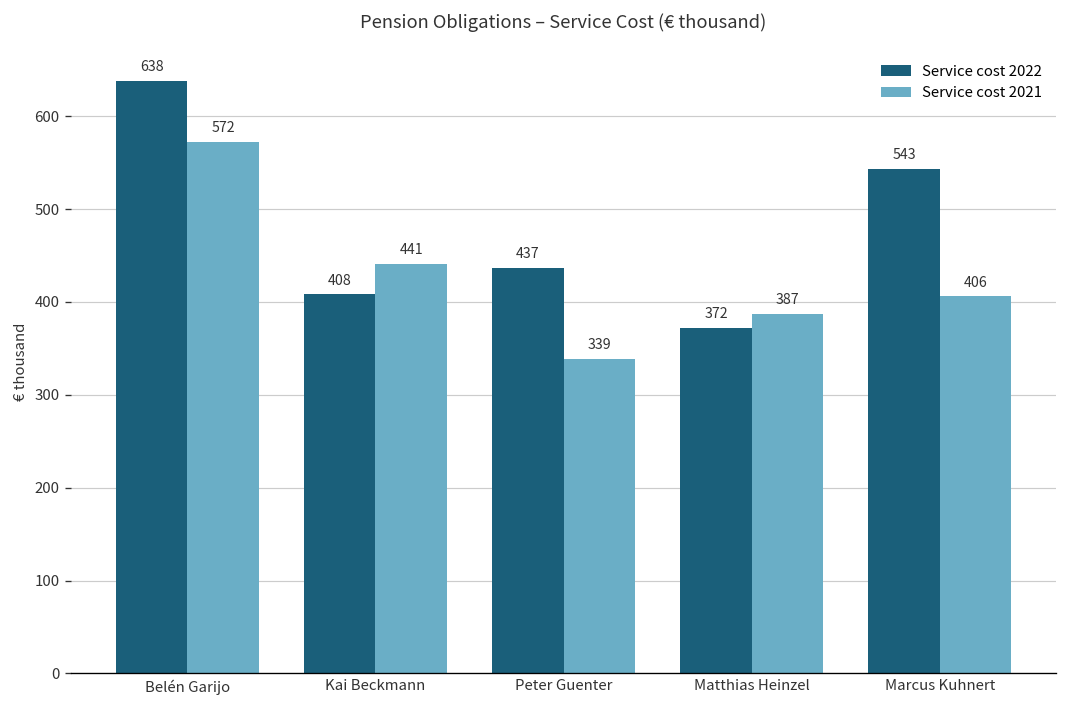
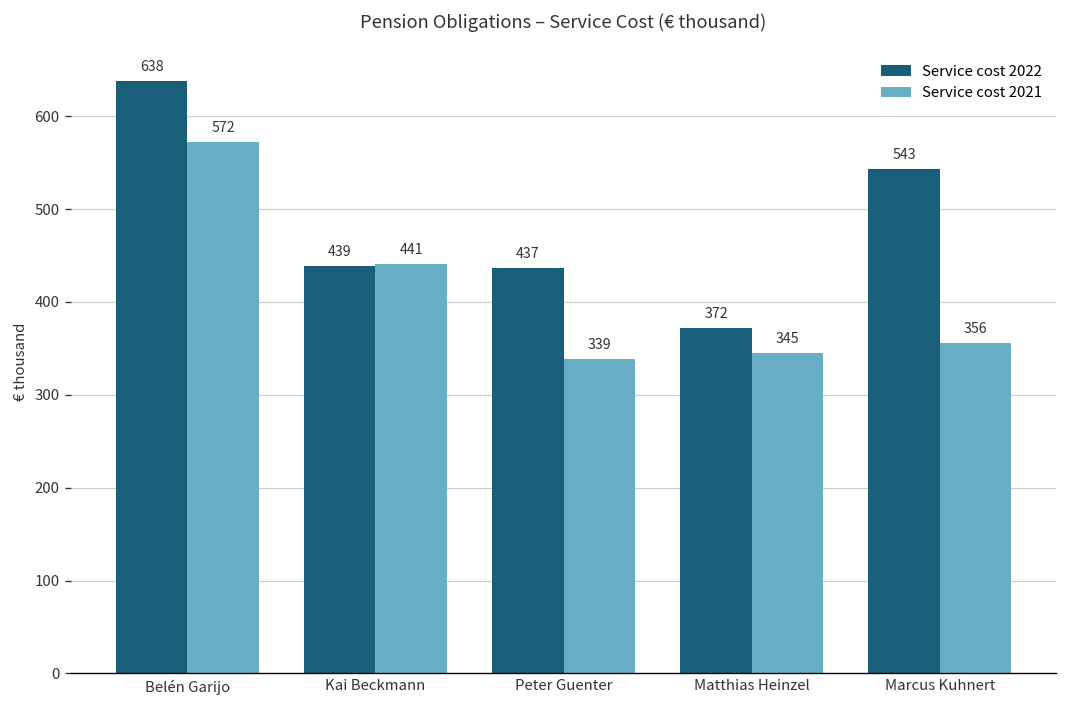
Service cost 2022, Kai Beckmann: 408 -> 439
Service cost 2021, Matthias Heinzel: 387 -> 345
Service cost 2021, Marcus Kuhnert: 406 -> 356
